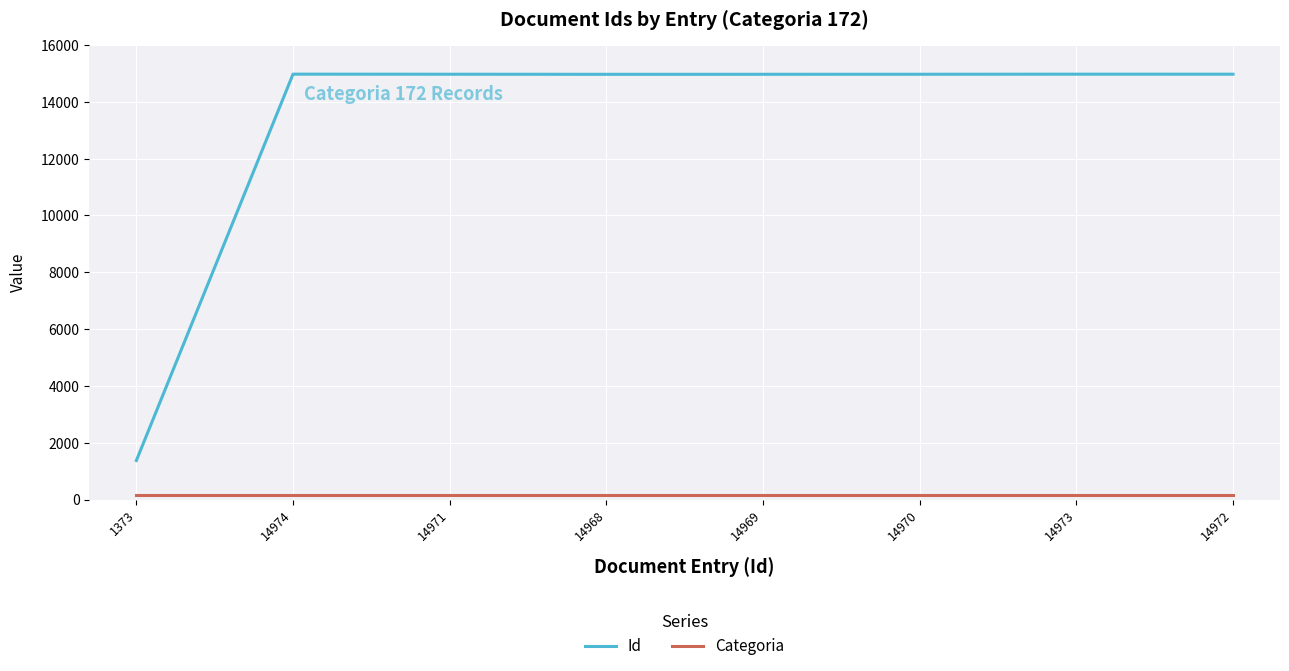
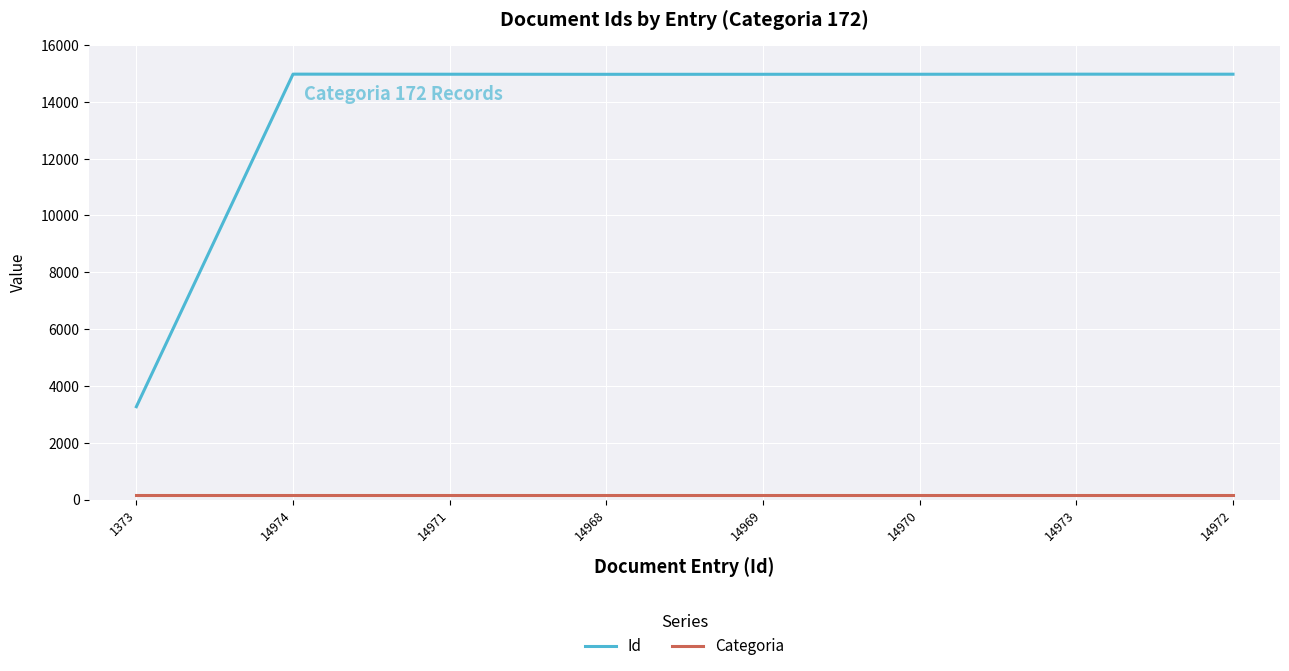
Id, 1373: 1400 -> 3300
